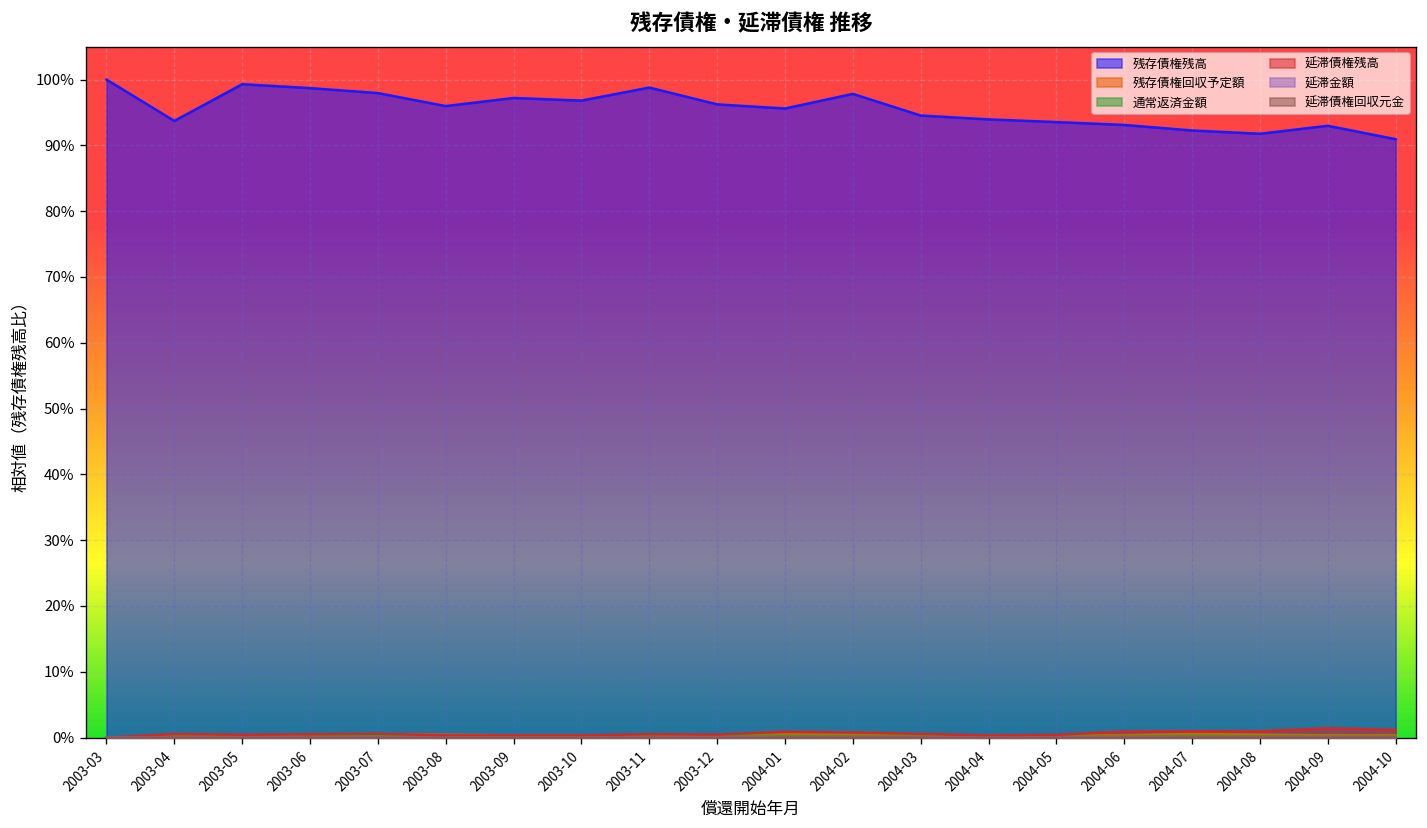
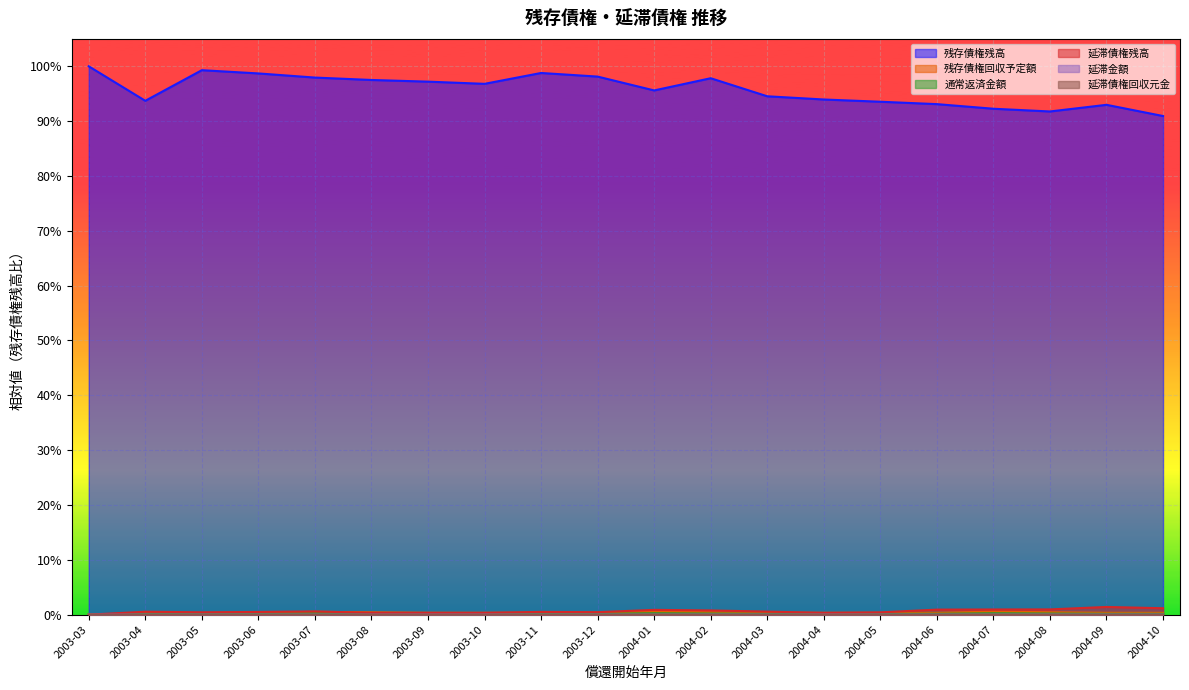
残存債権残高, 2003-08: 96% -> 98%
残存債権残高, 2003-12: 96% -> 98%
